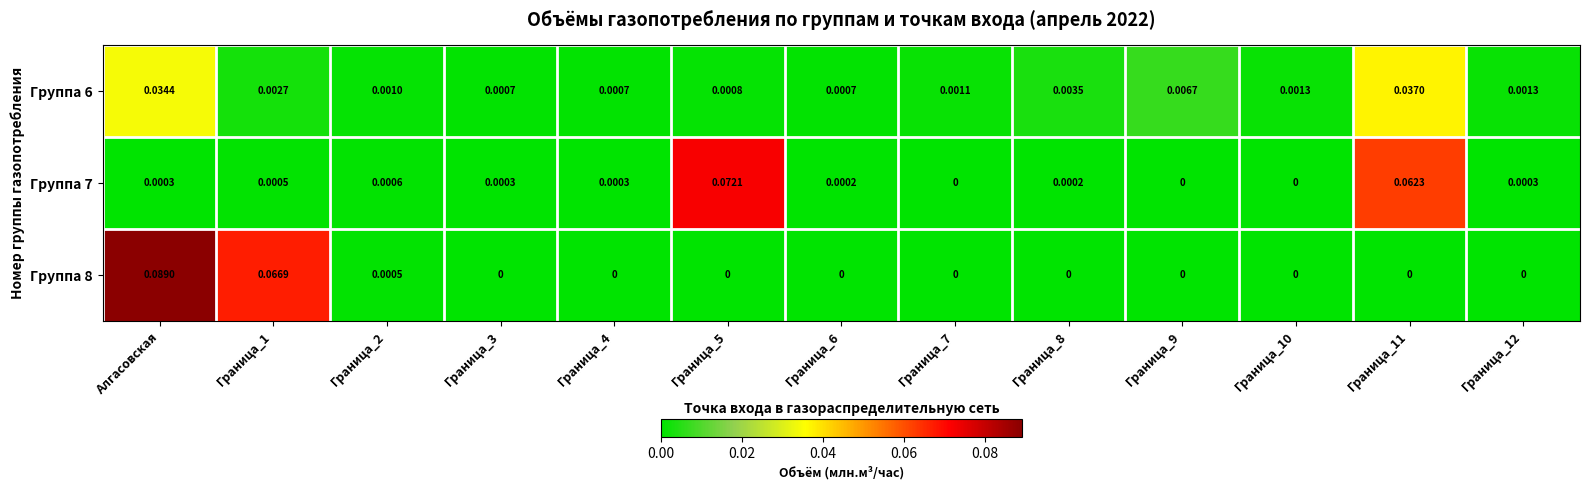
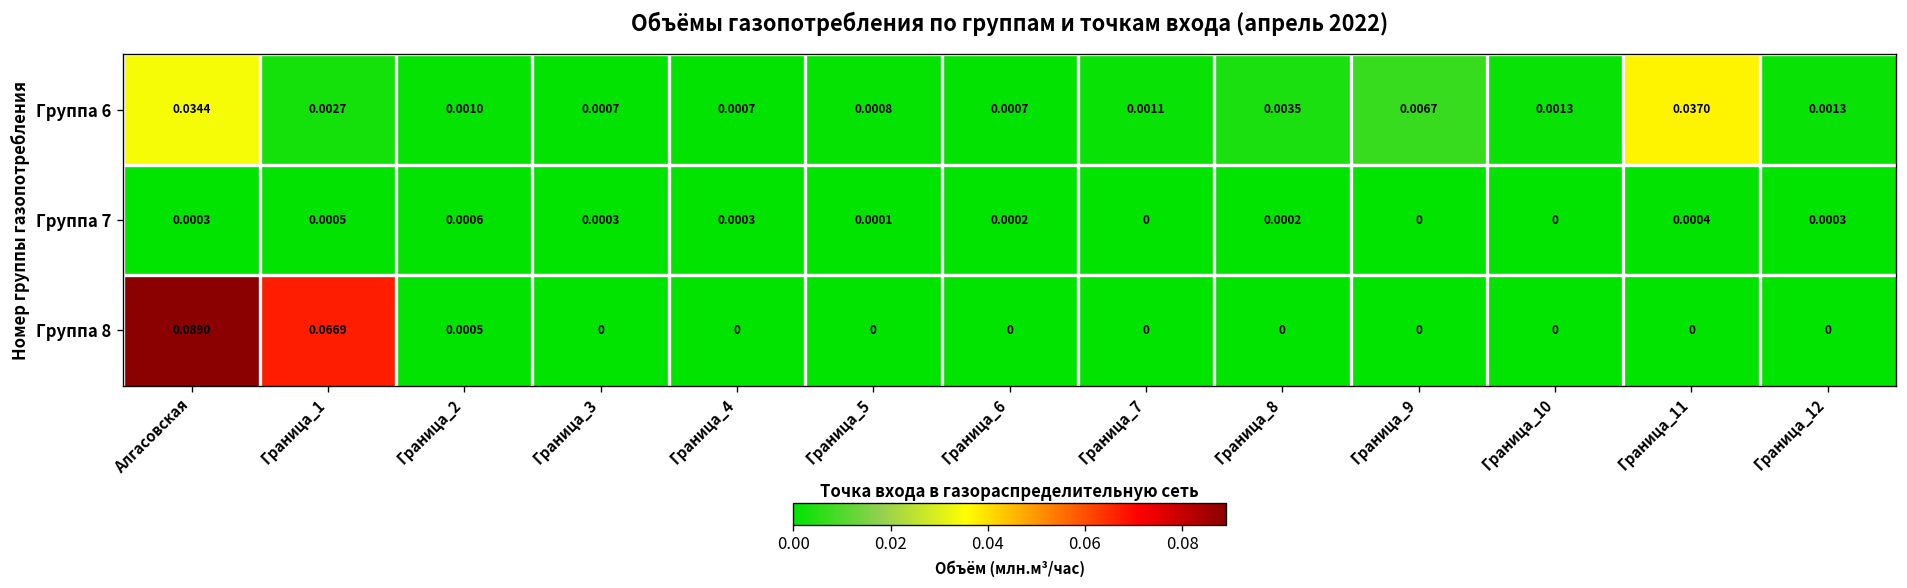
Группа 7, Граница_5: 0.0721 -> 0.0001
Группа 7, Граница_11: 0.0623 -> 0.0004
